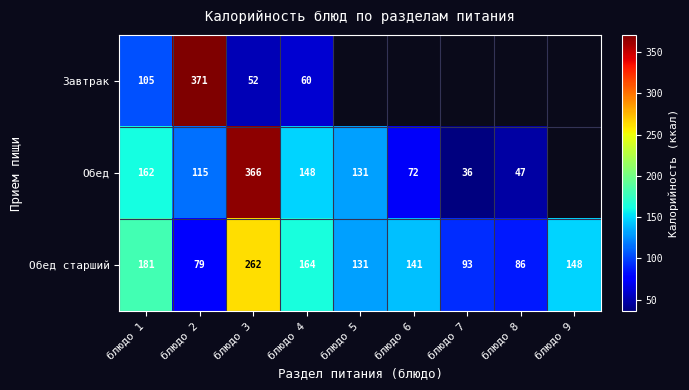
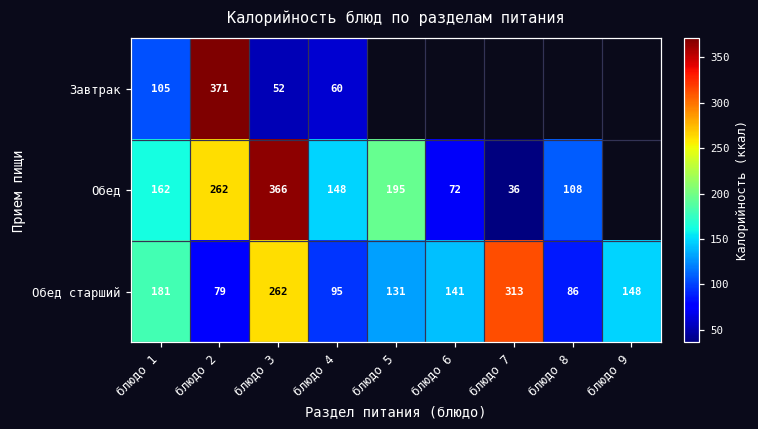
Обед, блюдо 2: 115 -> 262
Обед, блюдо 5: 131 -> 195
Обед, блюдо 8: 47 -> 108
Обед старший, блюдо 4: 164 -> 95
Обед старший, блюдо 7: 93 -> 313
